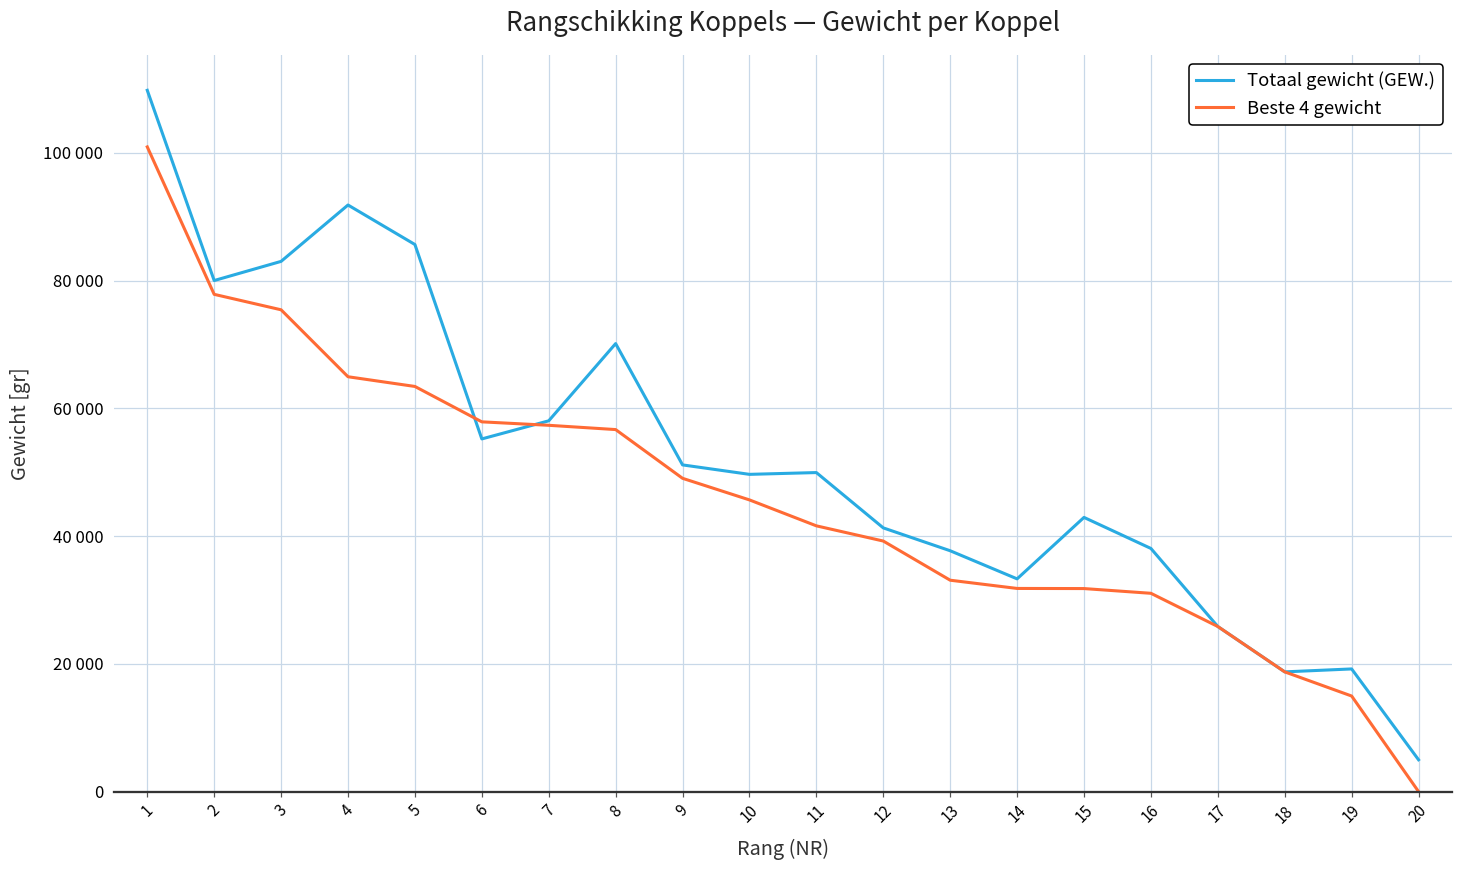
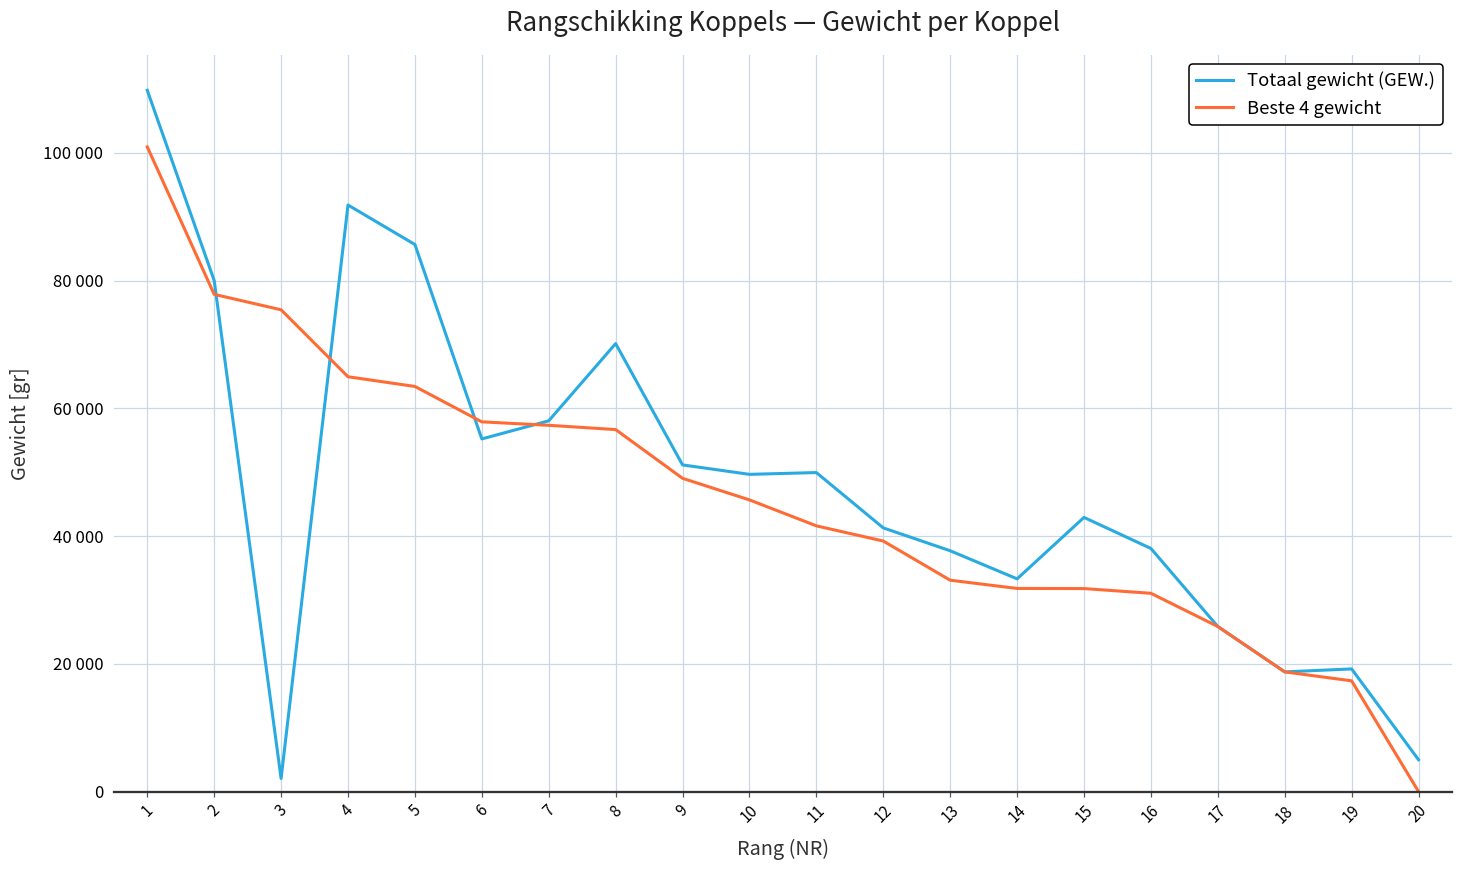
Totaal gewicht (GEW.), 3: 83000 -> 2000
Beste 4 gewicht, 19: 15000 -> 17000
